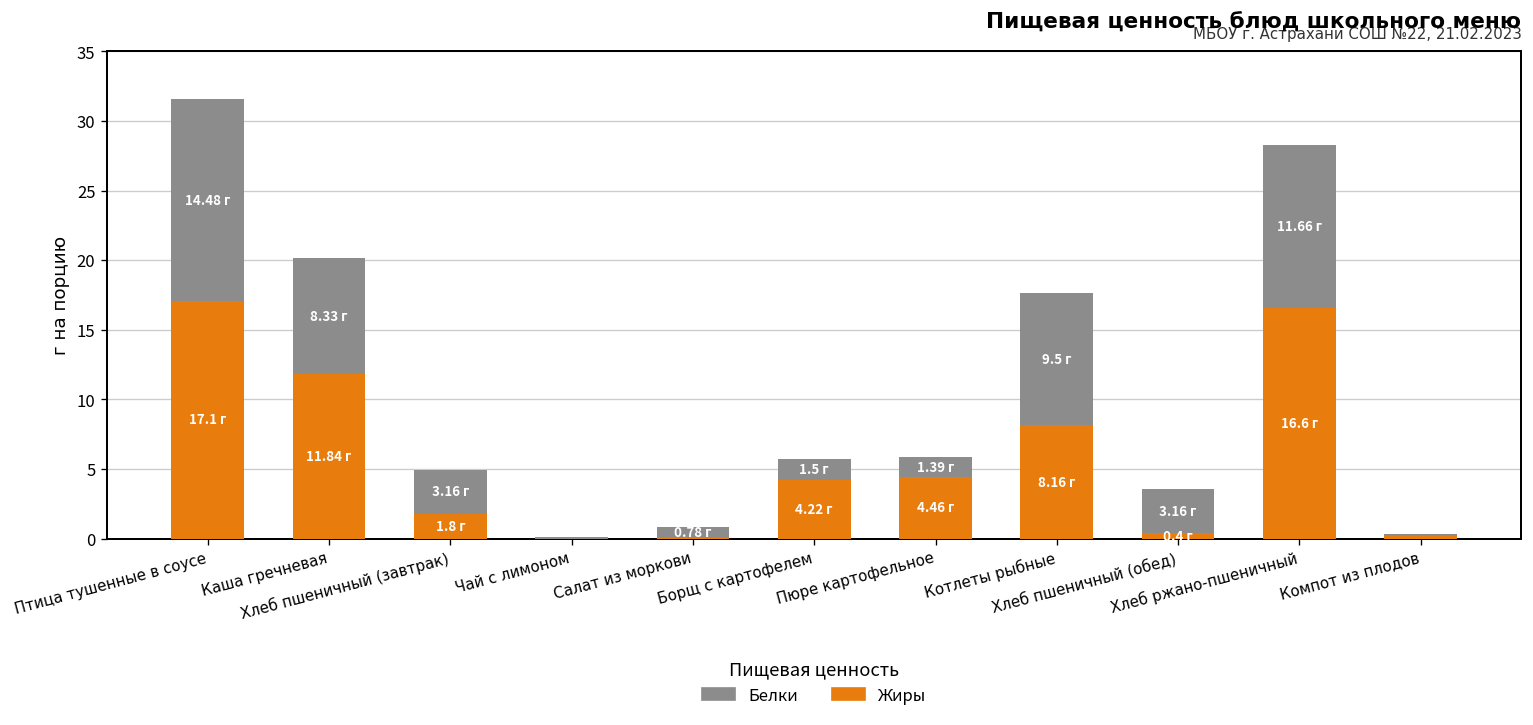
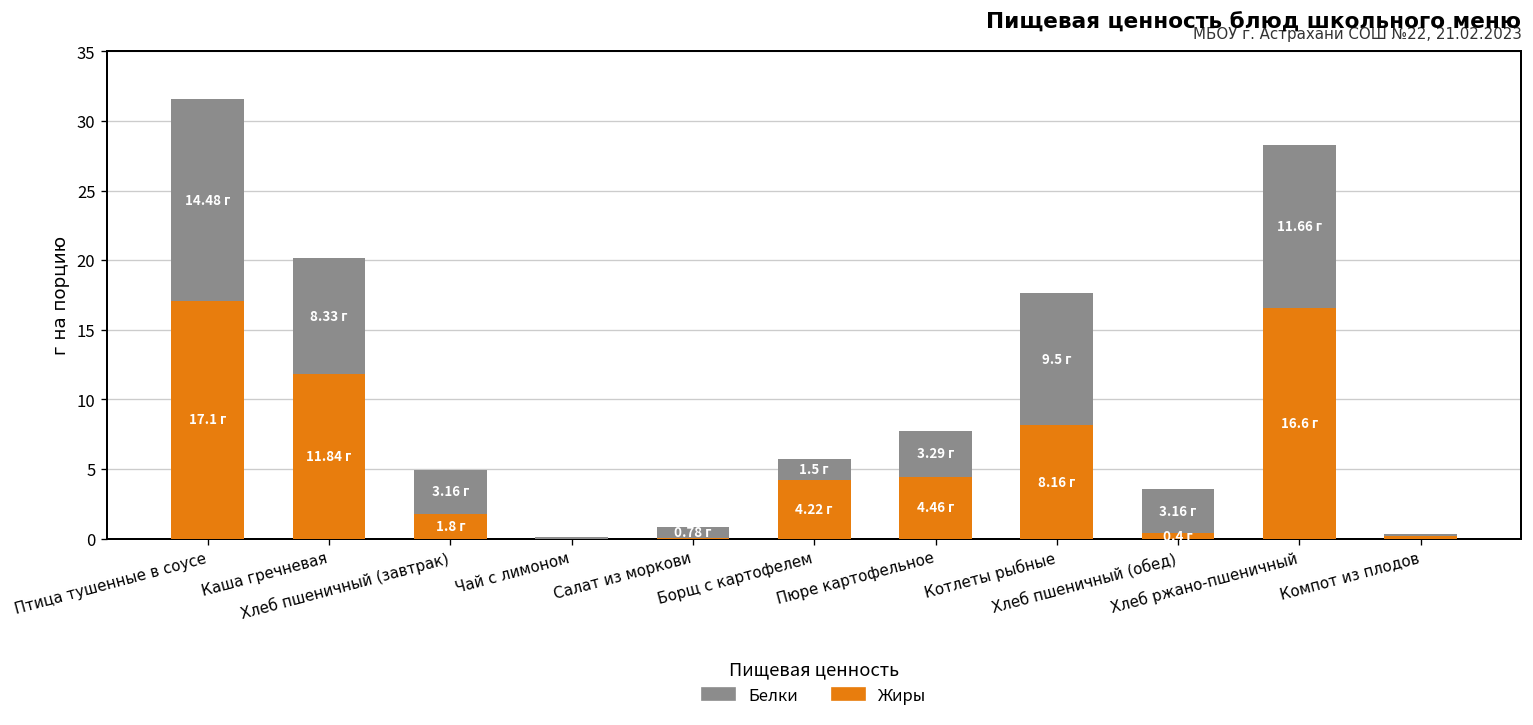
Белки, Пюре картофельное: 1.39 -> 3.29
